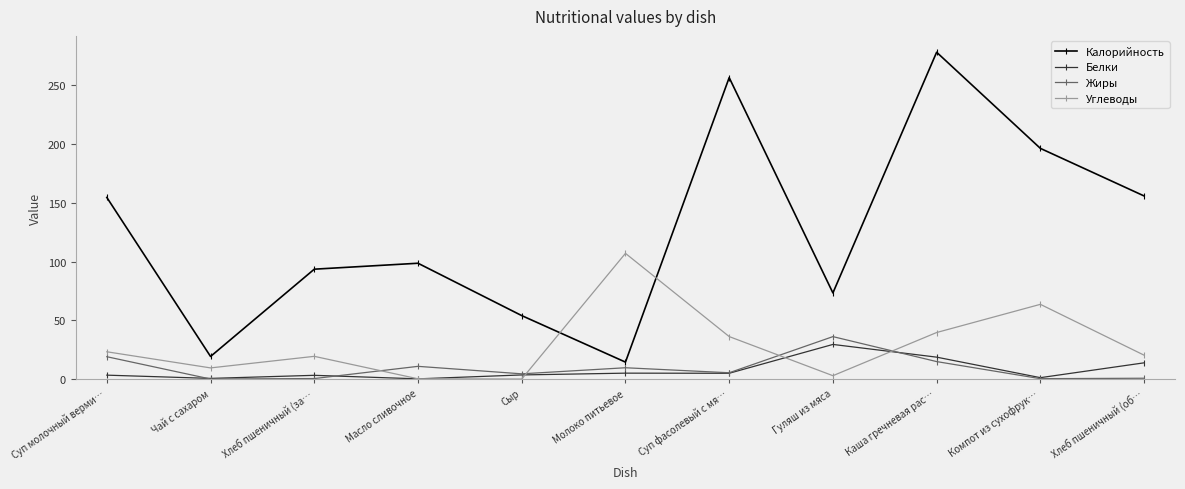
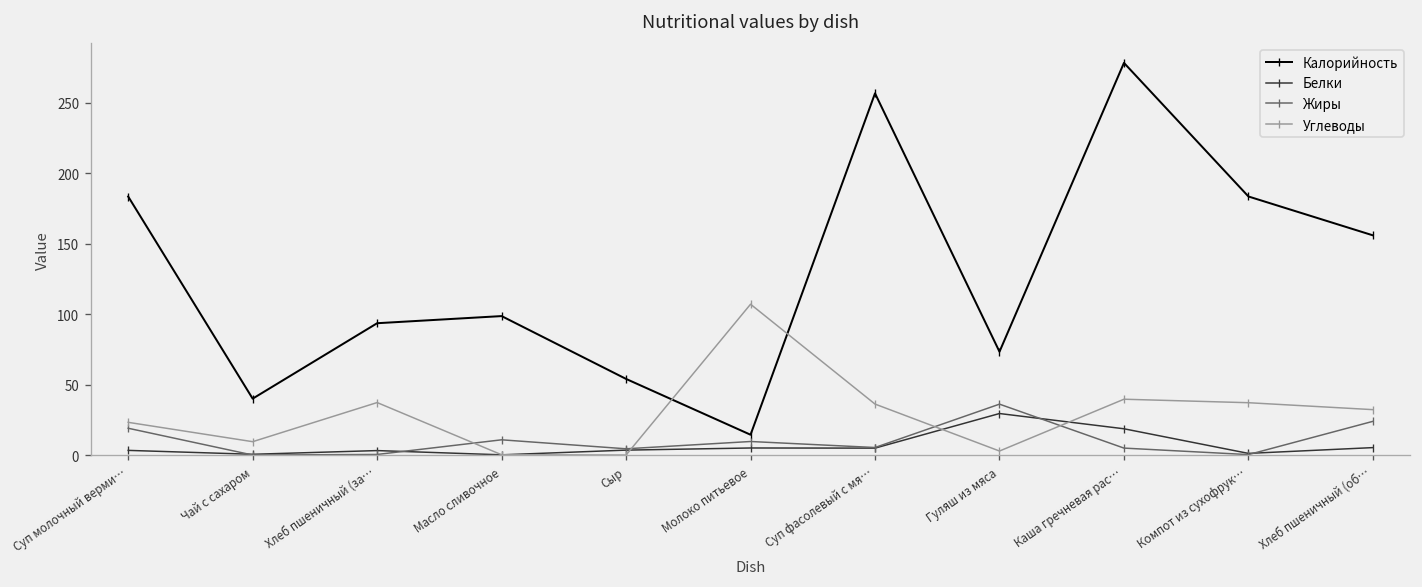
Калорийность, Суп молочный верми…: 155 -> 183
Калорийность, Чай с сахаром: 19 -> 40
Углеводы, Хлеб пшеничный (за…: 19 -> 37
Жиры, Каша гречневая рас…: 15 -> 5
Калорийность, Компот из сухофрук…: 196 -> 183
Углеводы, Компот из сухофрук…: 64 -> 37
Белки, Хлеб пшеничный (об…: 14 -> 5
Жиры, Хлеб пшеничный (об…: 1 -> 24
Углеводы, Хлеб пшеничный (об…: 20 -> 32
